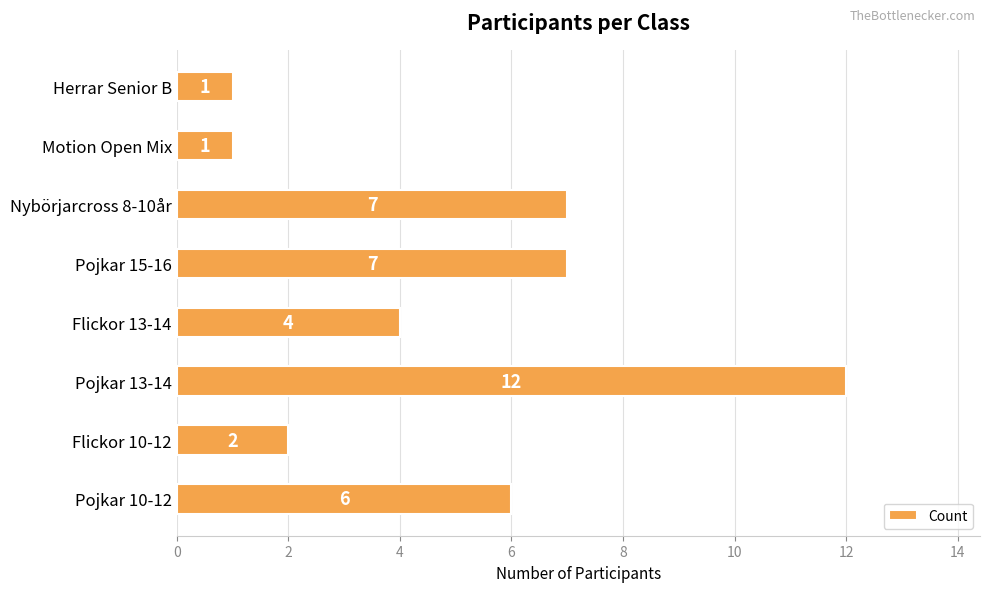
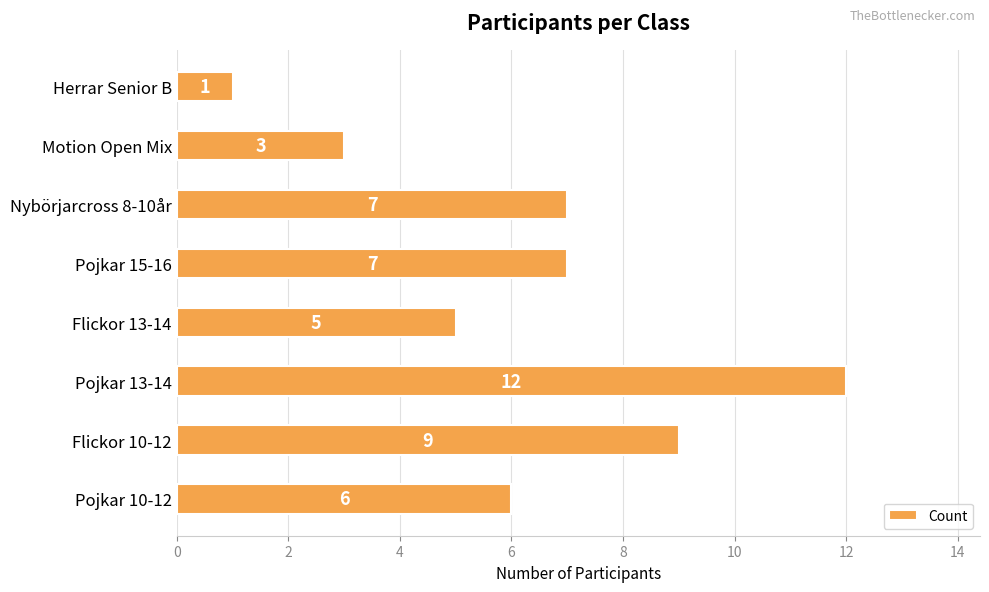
Motion Open Mix: 1 -> 3
Flickor 13-14: 4 -> 5
Flickor 10-12: 2 -> 9
